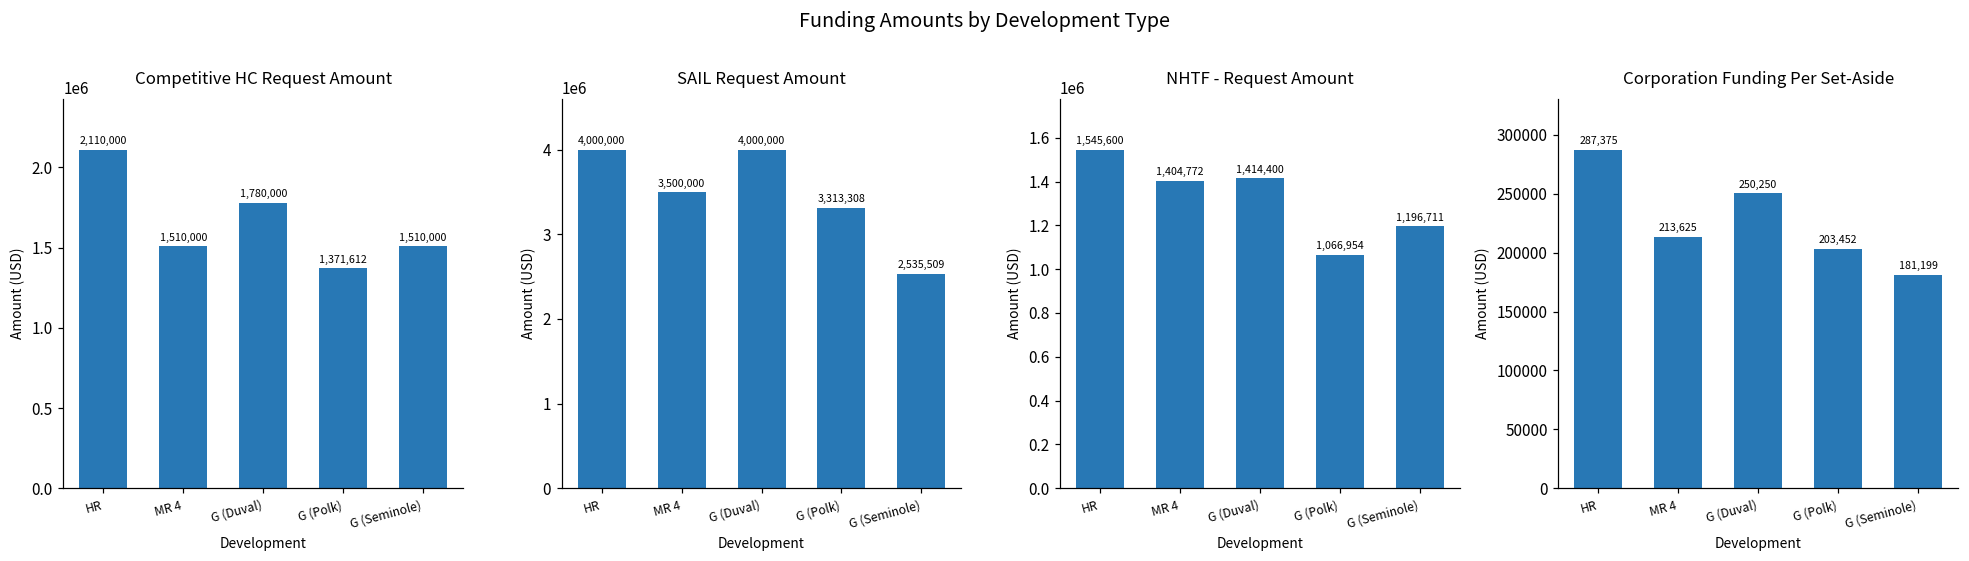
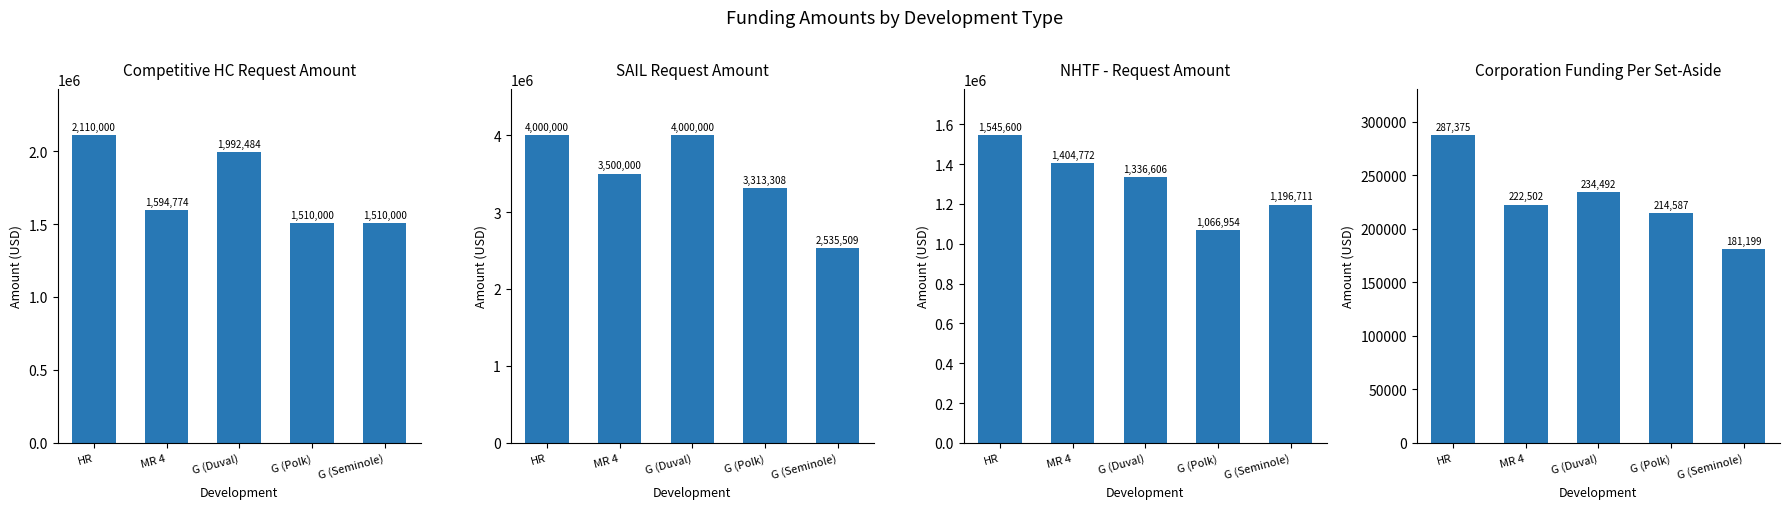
Competitive HC Request Amount, MR 4: 1,510,000 -> 1,594,774
Competitive HC Request Amount, G (Duval): 1,780,000 -> 1,992,484
Competitive HC Request Amount, G (Polk): 1,371,612 -> 1,510,000
NHTF - Request Amount, G (Duval): 1,414,400 -> 1,336,606
Corporation Funding Per Set-Aside, MR 4: 213,625 -> 222,502
Corporation Funding Per Set-Aside, G (Duval): 250,250 -> 234,492
Corporation Funding Per Set-Aside, G (Polk): 203,452 -> 214,587
